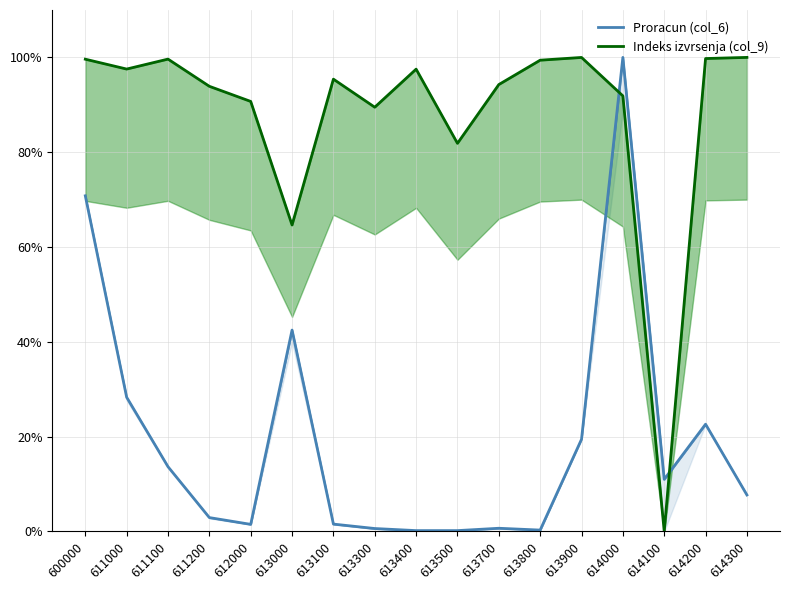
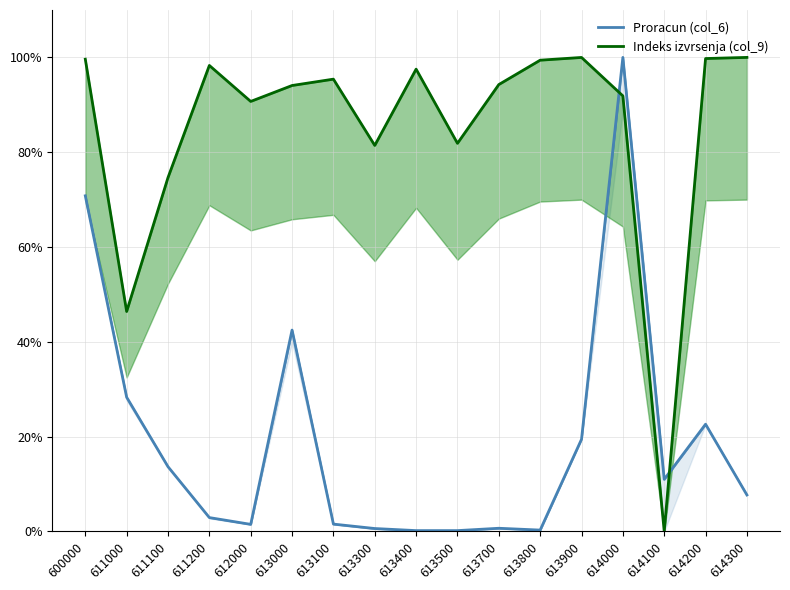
Indeks izvrsenja (col_9), 611000: 98% -> 46%
Indeks izvrsenja (col_9), 611100: 100% -> 75%
Indeks izvrsenja (col_9), 611200: 94% -> 98%
Indeks izvrsenja (col_9), 613000: 65% -> 94%
Indeks izvrsenja (col_9), 613300: 89% -> 81%
